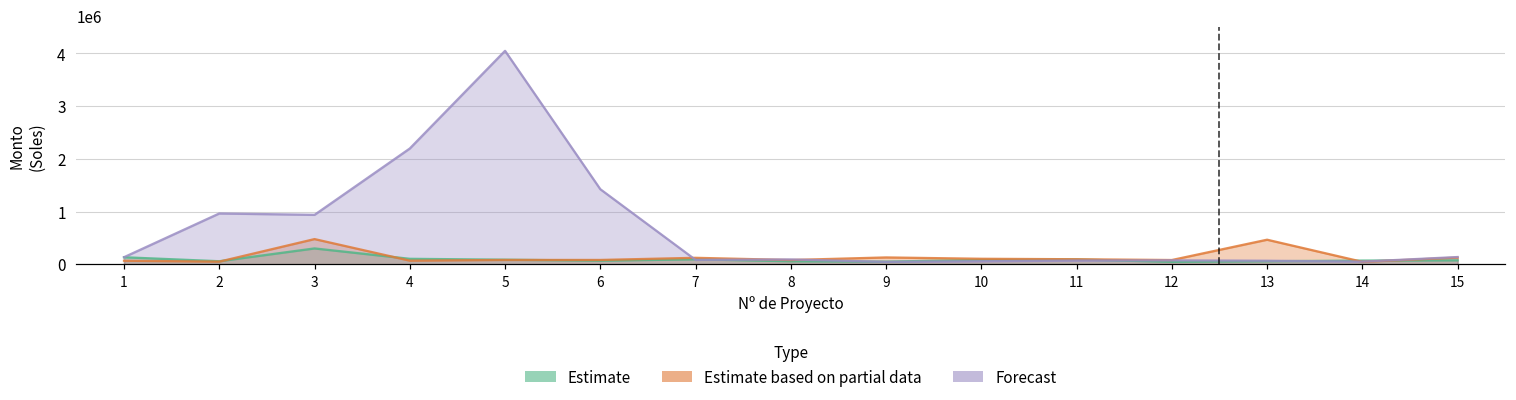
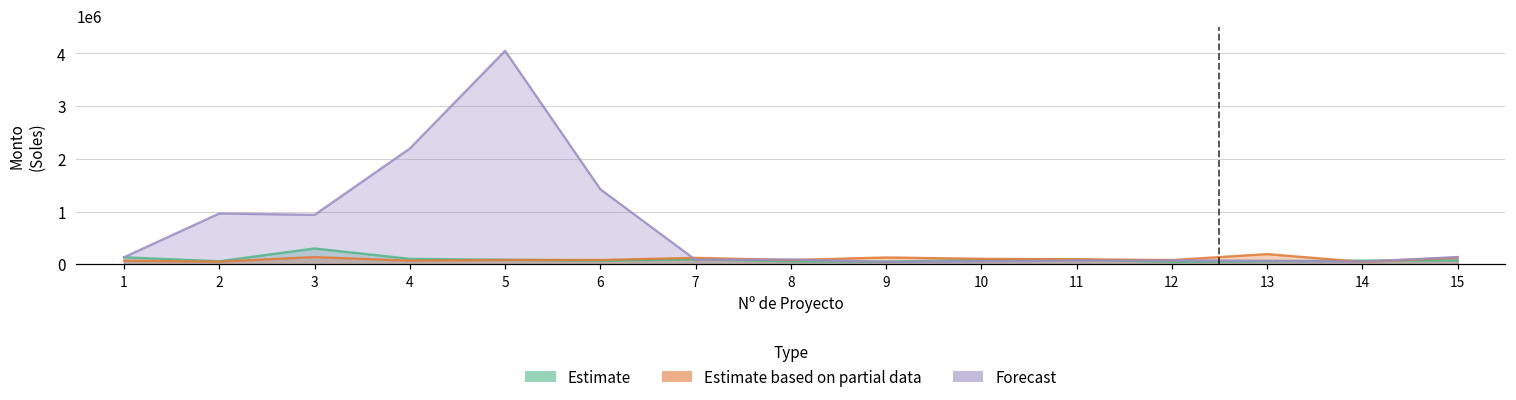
Estimate based on partial data, 3: 500000 -> 100000
Estimate based on partial data, 13: 500000 -> 200000
